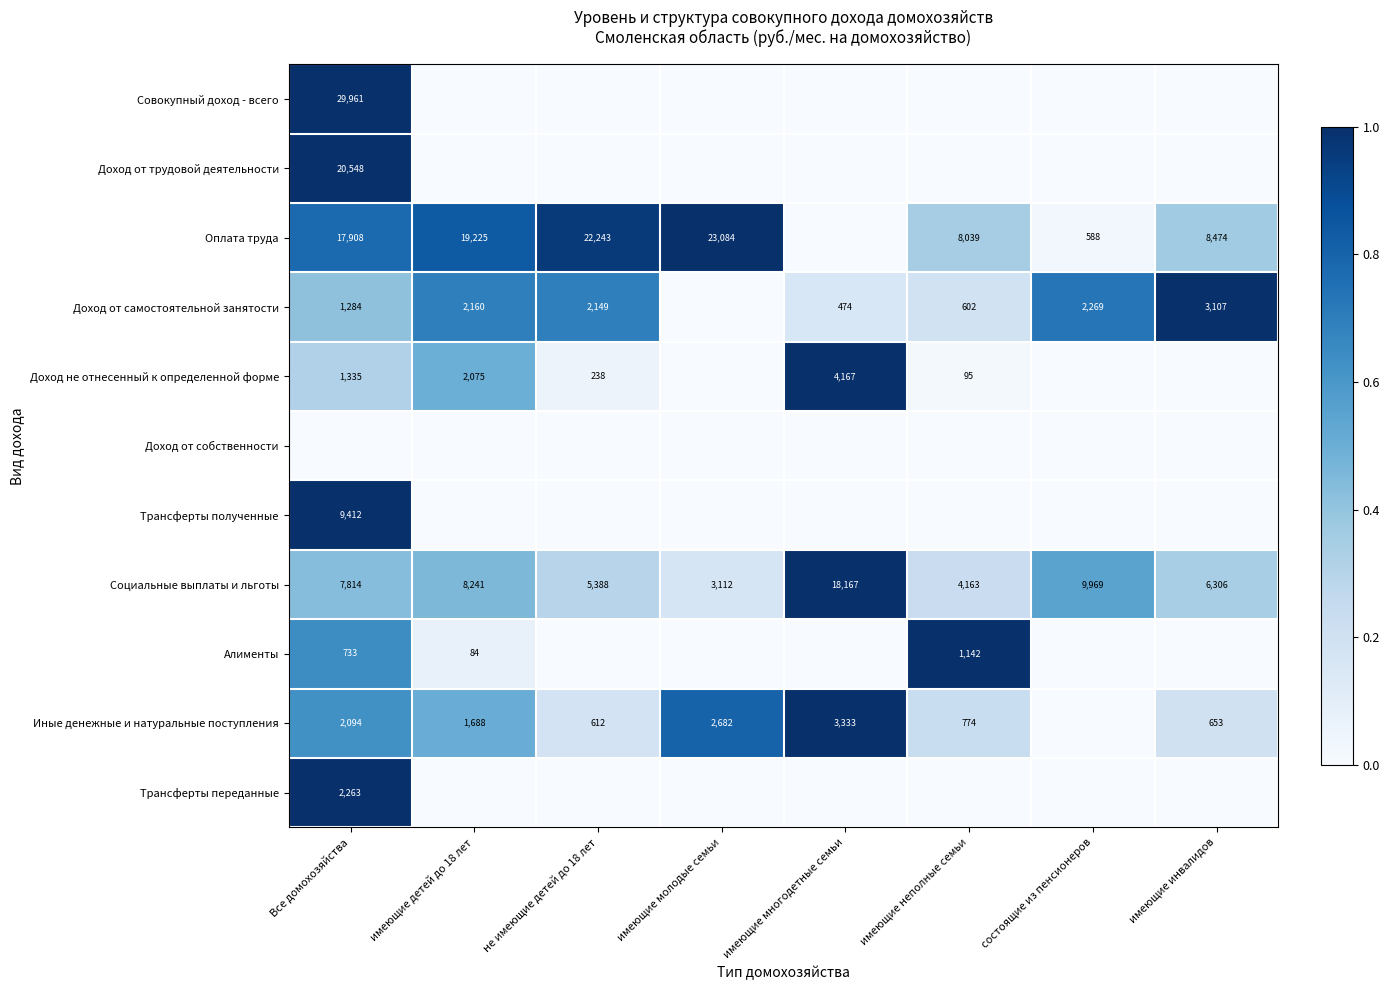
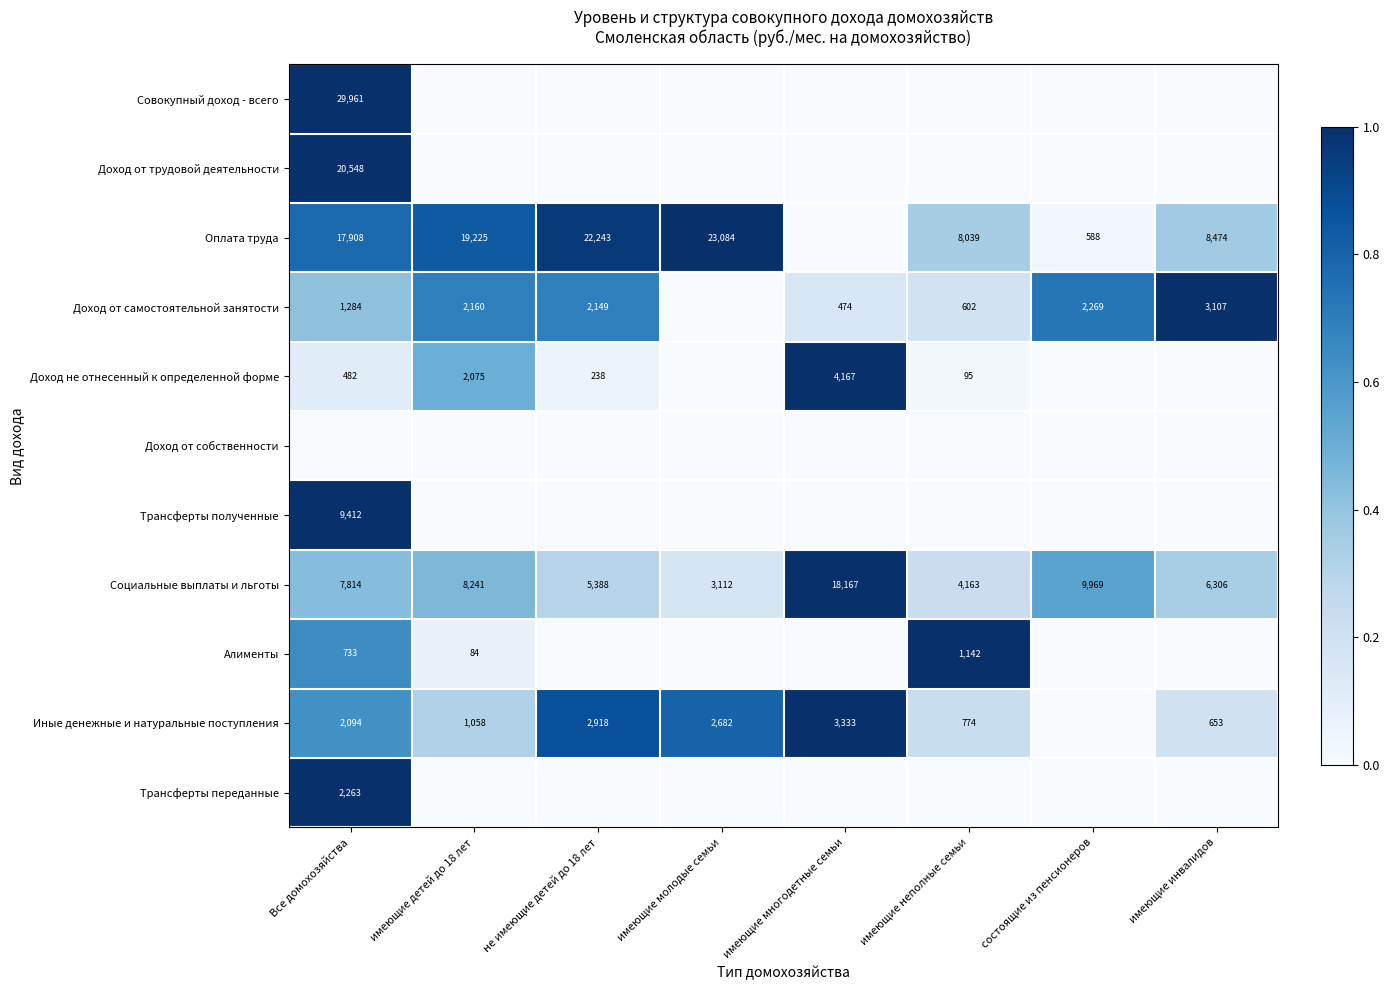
Доход не отнесенный к определенной форме, Все домохозяйства: 1,335 -> 482
Иные денежные и натуральные поступления, имеющие детей до 18 лет: 1,688 -> 1,058
Иные денежные и натуральные поступления, не имеющие детей до 18 лет: 612 -> 2,918
